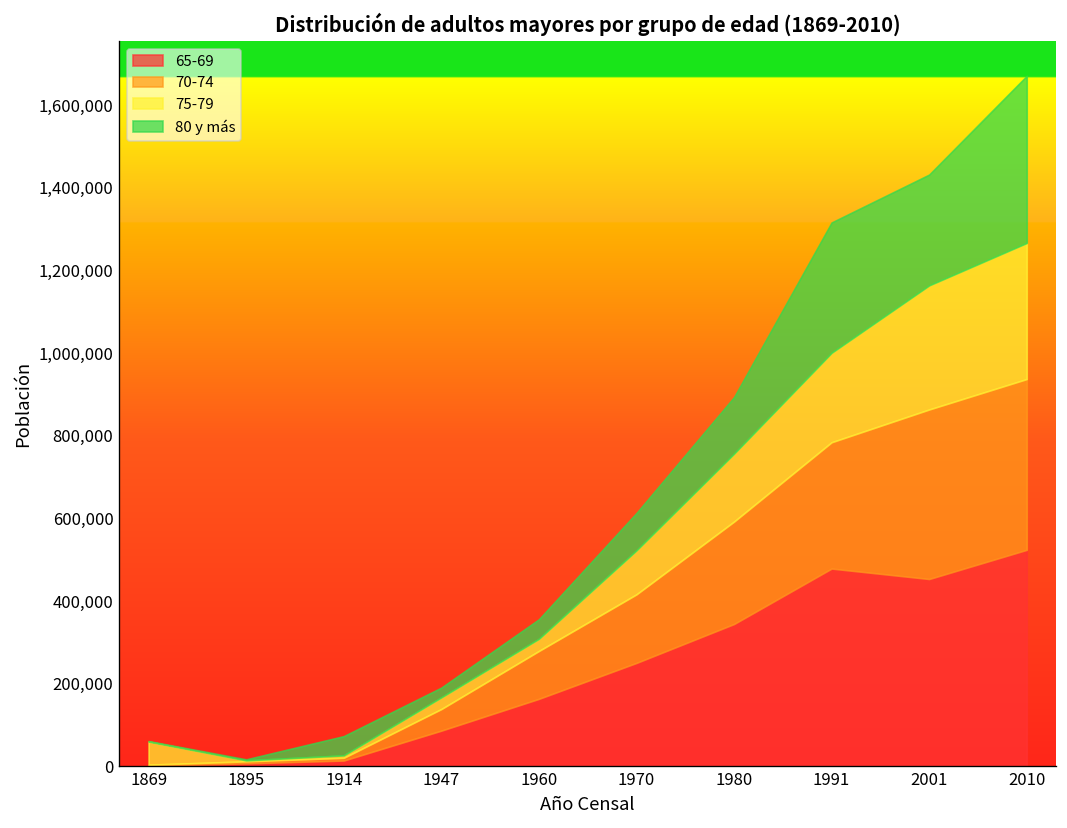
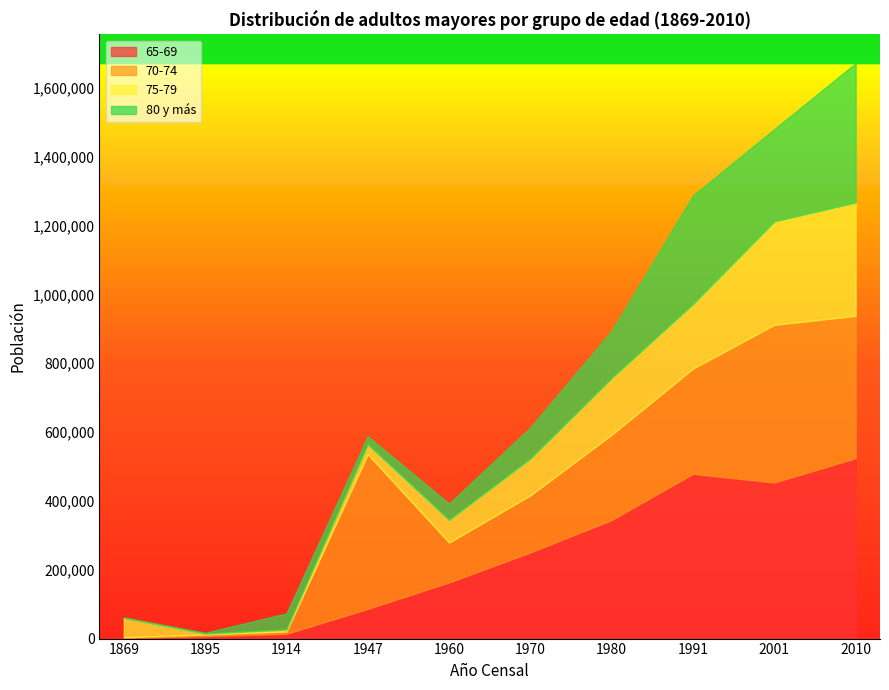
70-74, 1947: 50,000 -> 450,000
75-79, 1960: 30,000 -> 70,000
75-79, 1991: 220,000 -> 190,000
70-74, 2001: 410,000 -> 460,000
